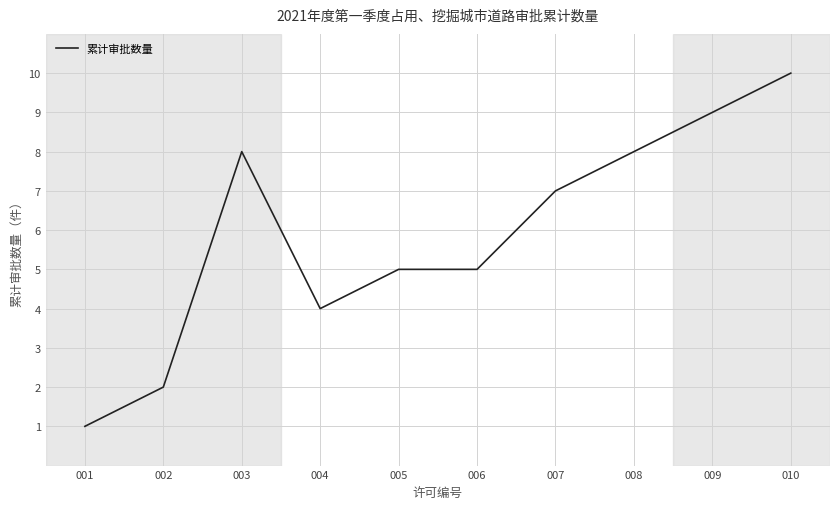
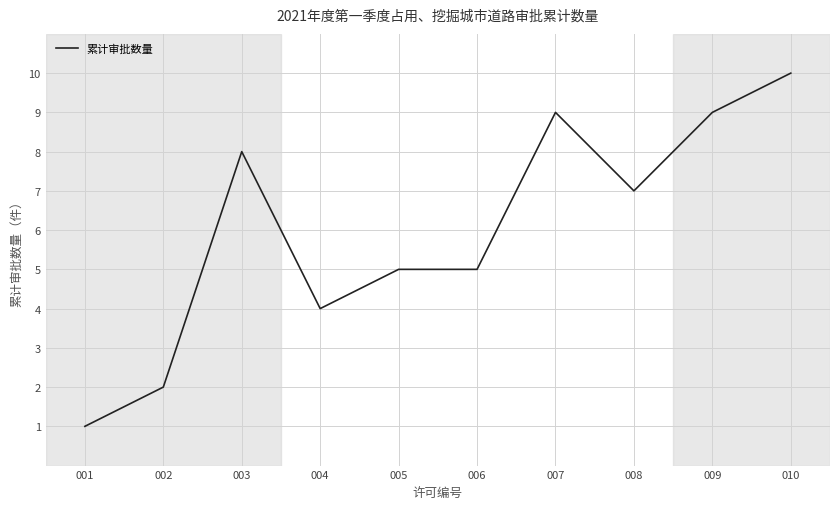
007: 7 -> 9
008: 8 -> 7
